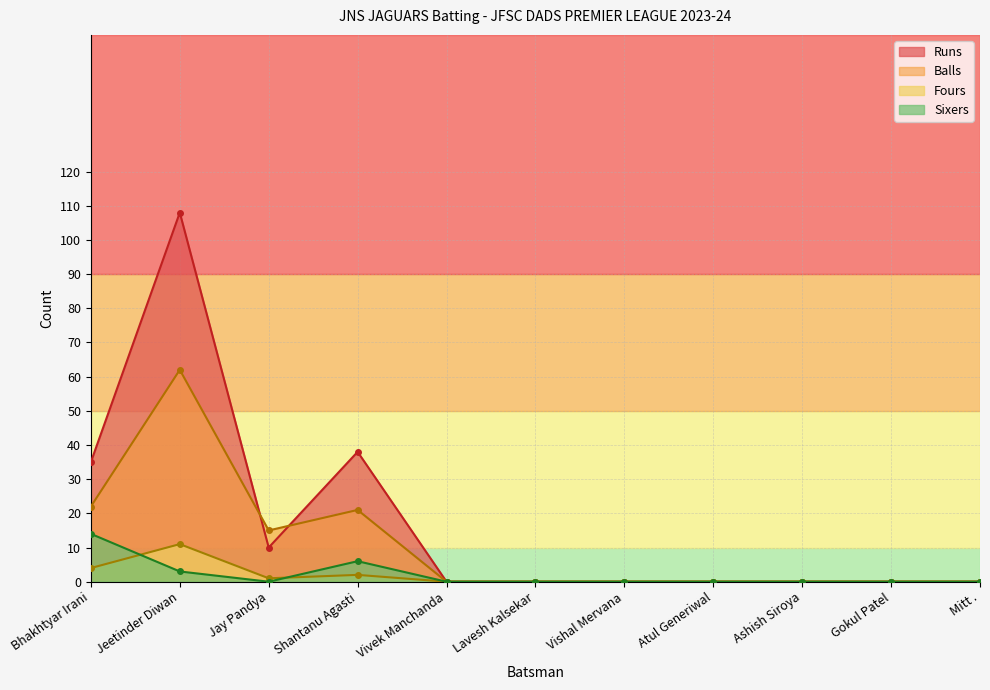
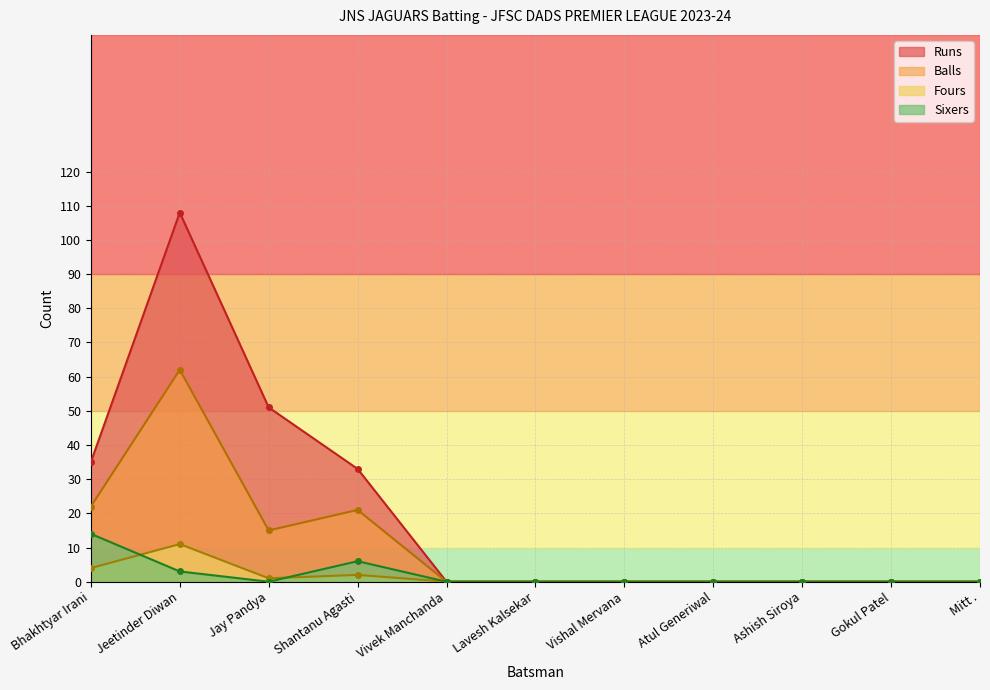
Runs, Jay Pandya: 10 -> 51
Runs, Shantanu Agasti: 38 -> 33
